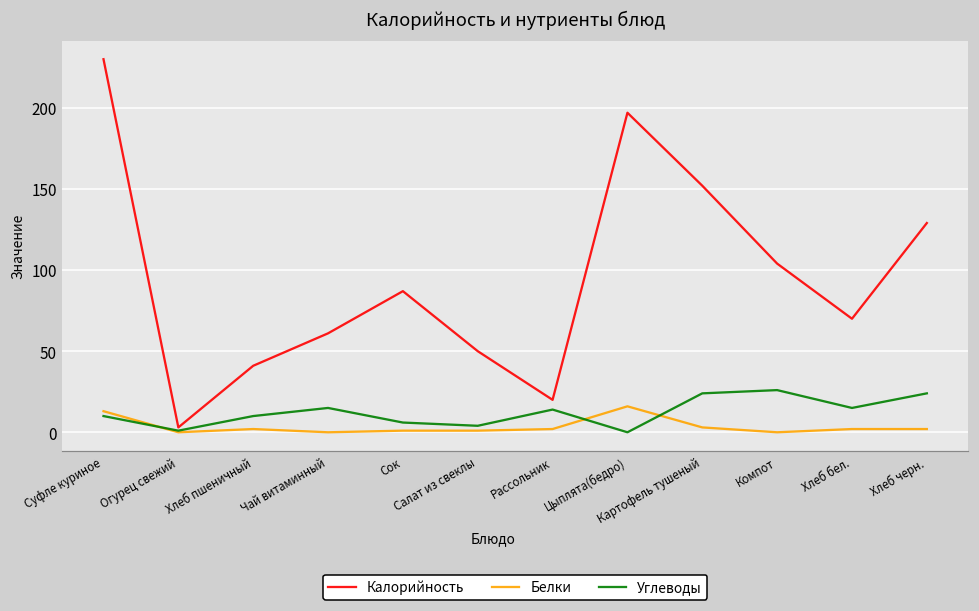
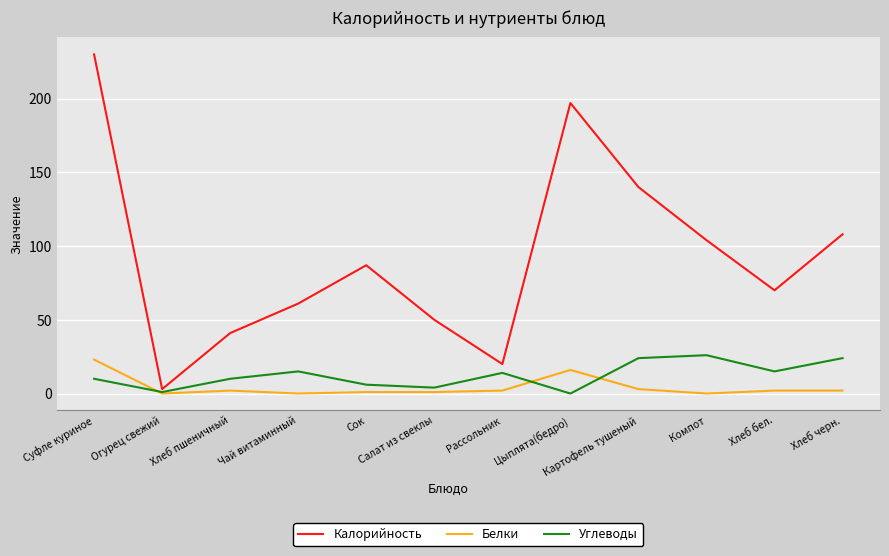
Белки, Суфле куриное: 13 -> 23
Калорийность, Картофель тушеный: 152 -> 140
Калорийность, Хлеб черн.: 129 -> 108
